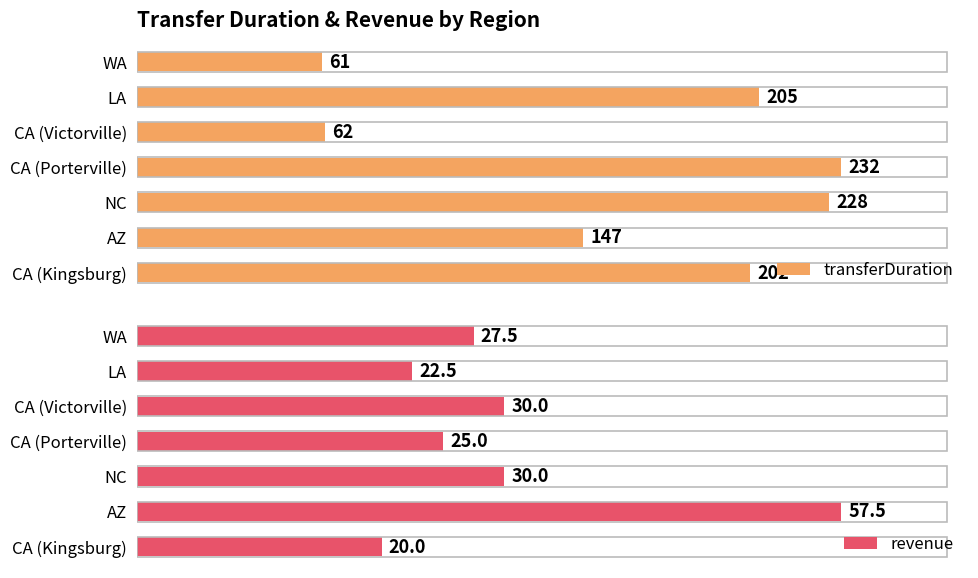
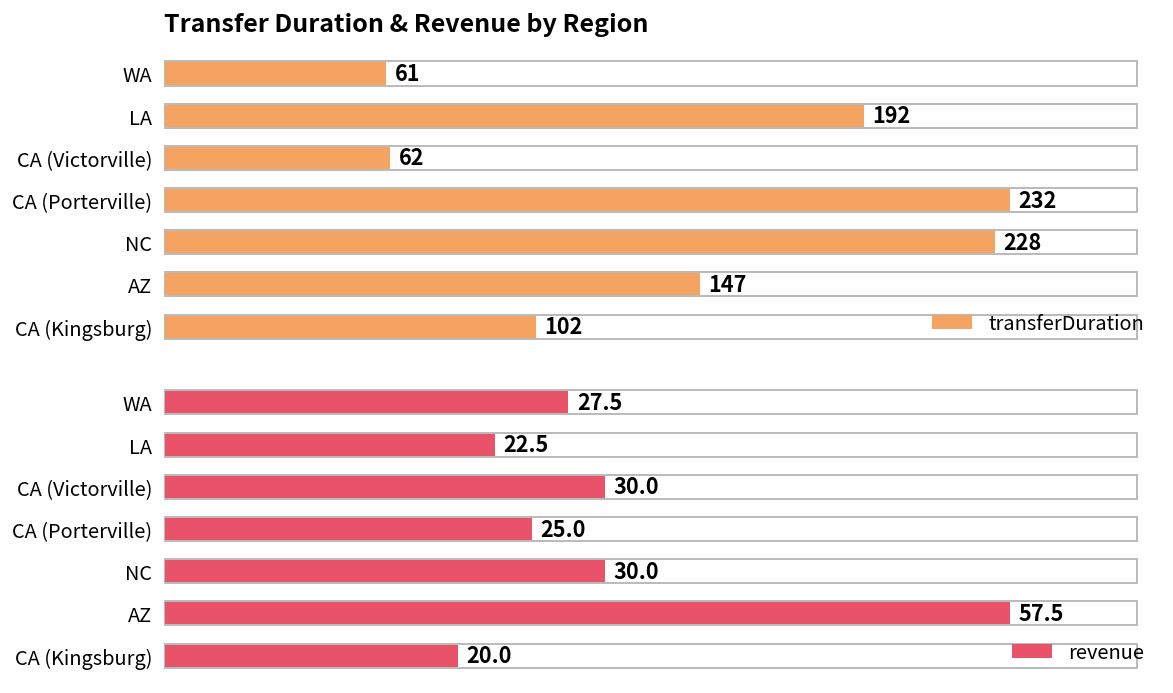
Transfer Duration & Revenue by Region, LA: 205 -> 192
Transfer Duration & Revenue by Region, CA (Kingsburg): 202 -> 102
